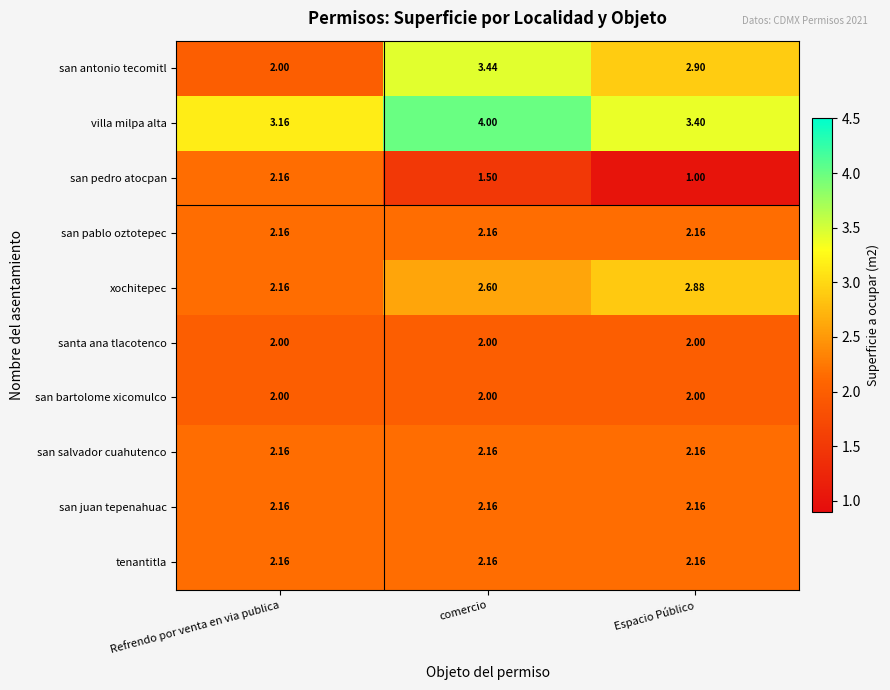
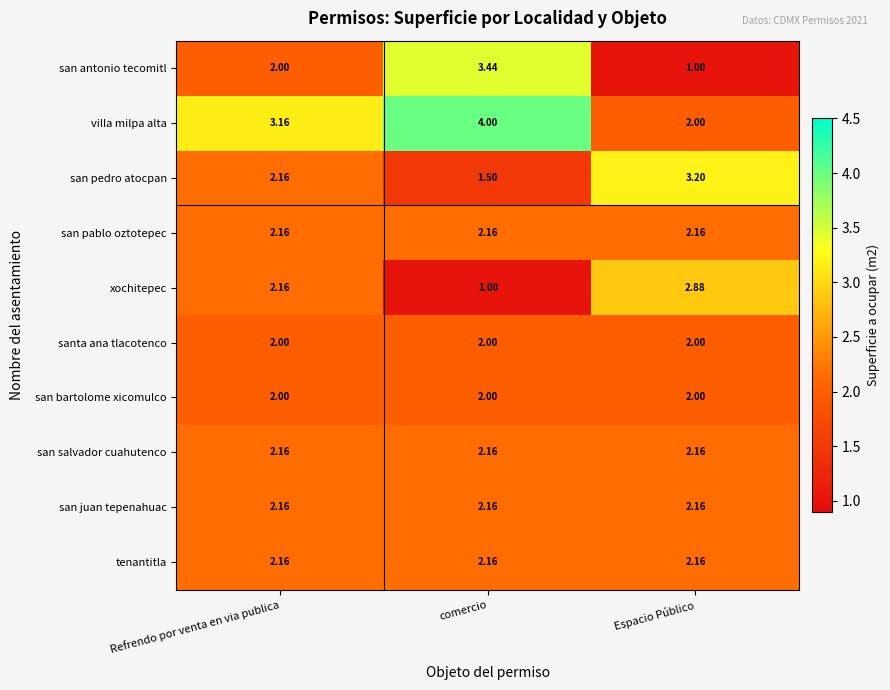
san antonio tecomitl, Espacio Público: 2.90 -> 1.00
villa milpa alta, Espacio Público: 3.40 -> 2.00
san pedro atocpan, Espacio Público: 1.00 -> 3.20
xochitepec, comercio: 2.60 -> 1.00
